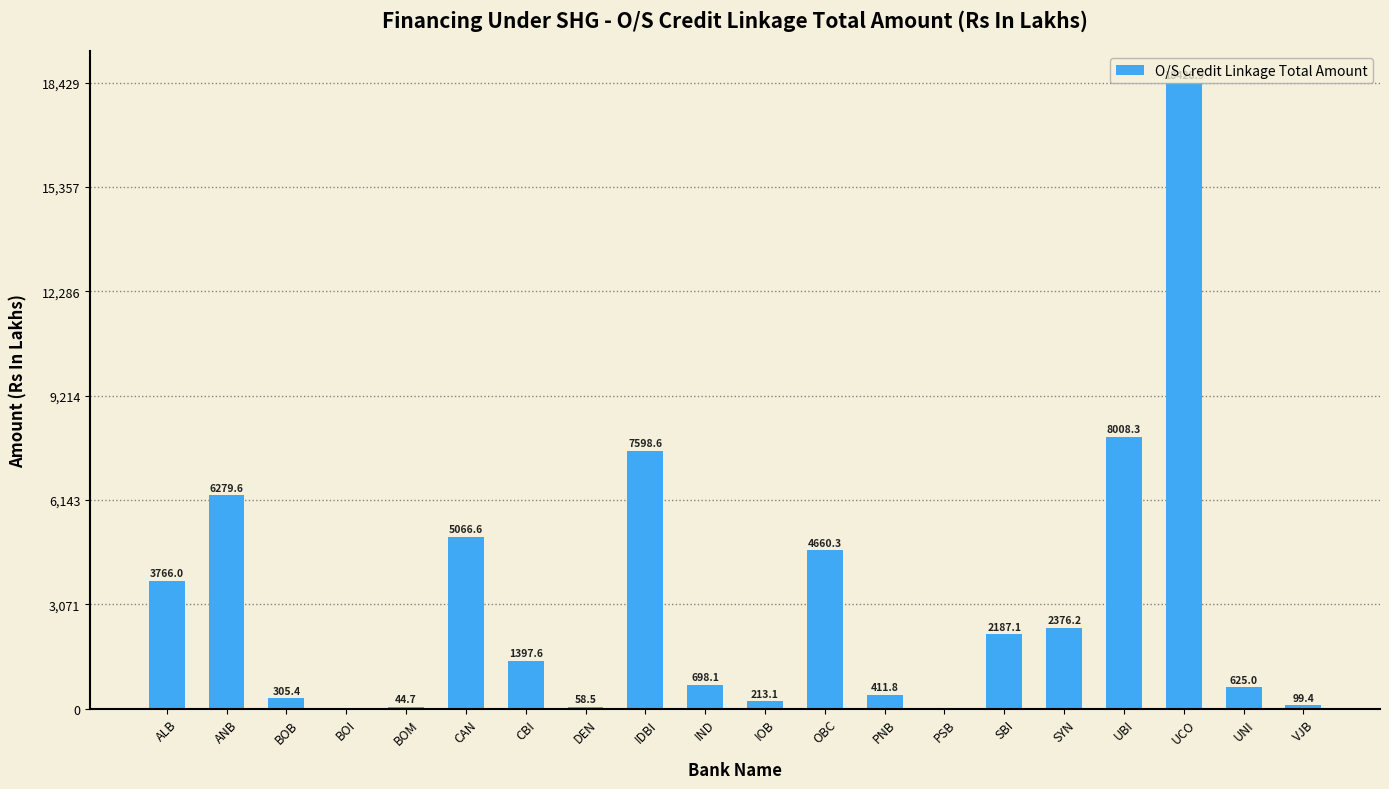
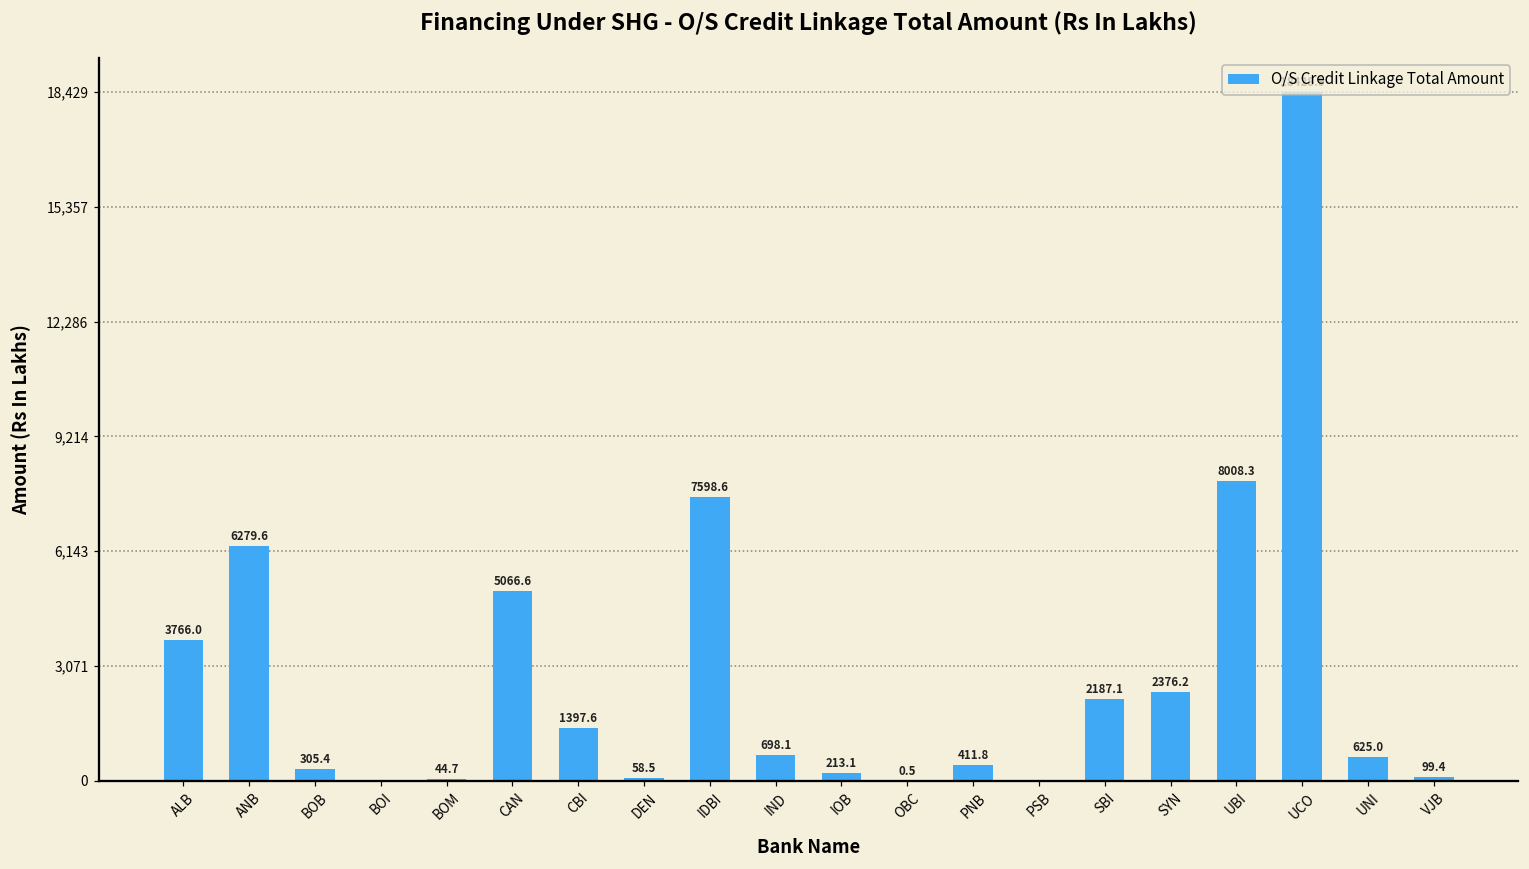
OBC: 4660.3 -> 0.5
